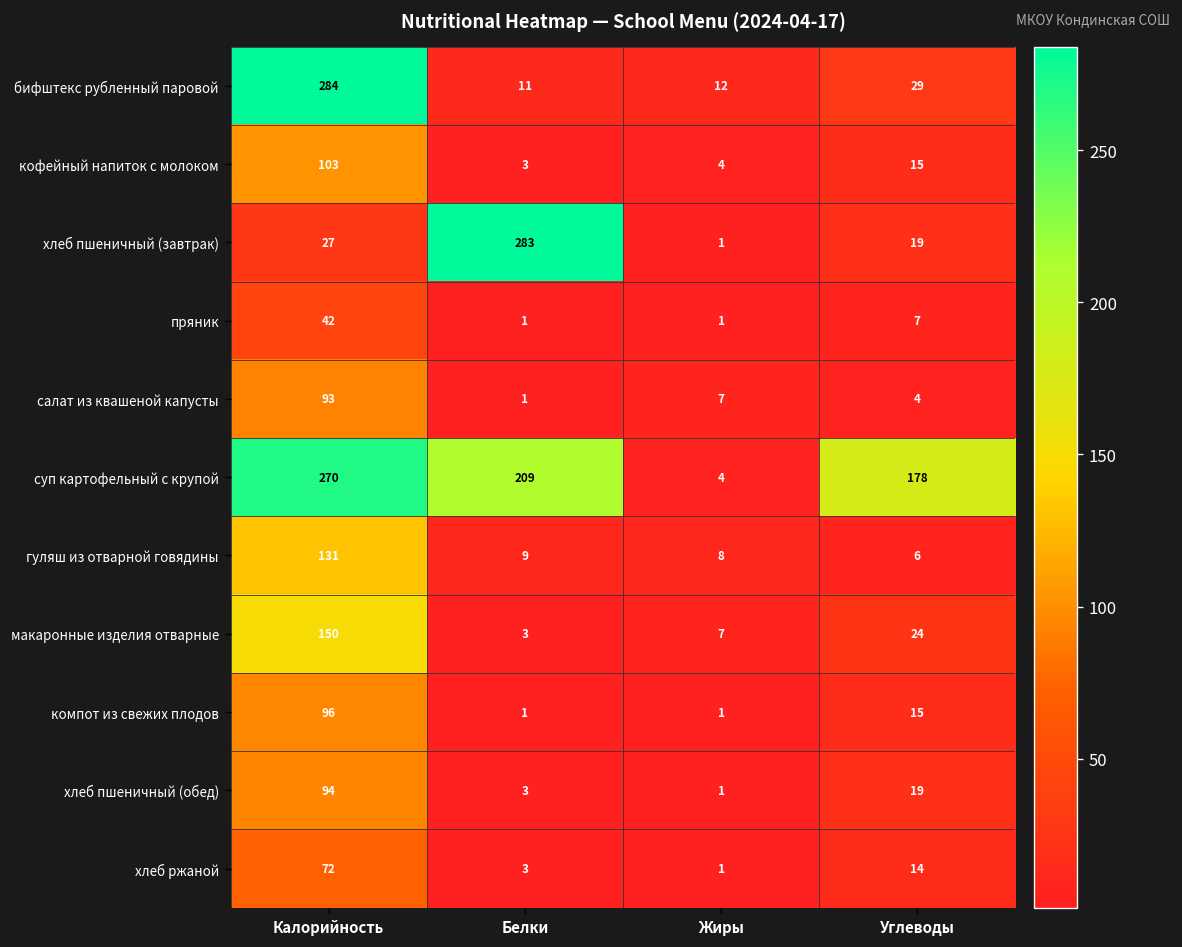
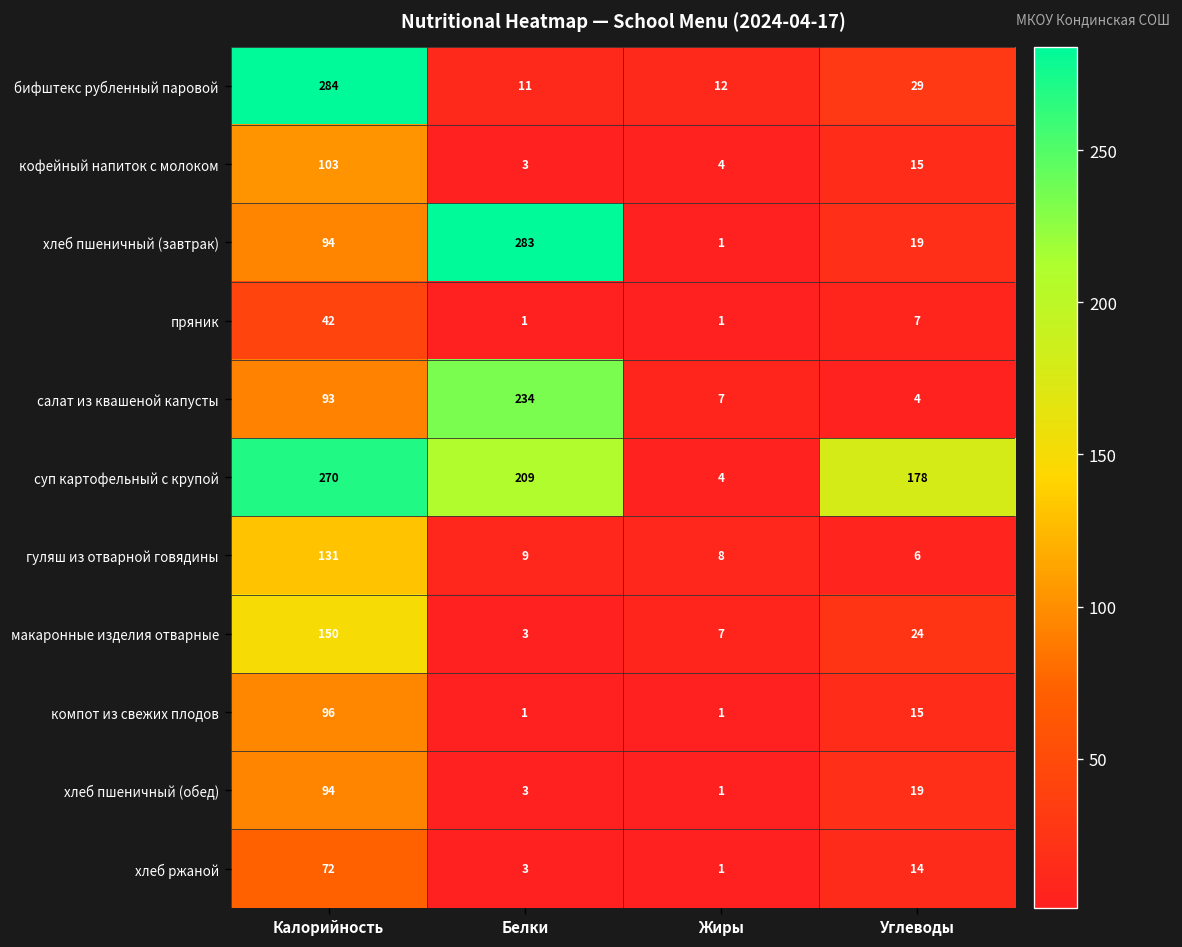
хлеб пшеничный (завтрак), Калорийность: 27 -> 94
салат из квашеной капусты, Белки: 1 -> 234
